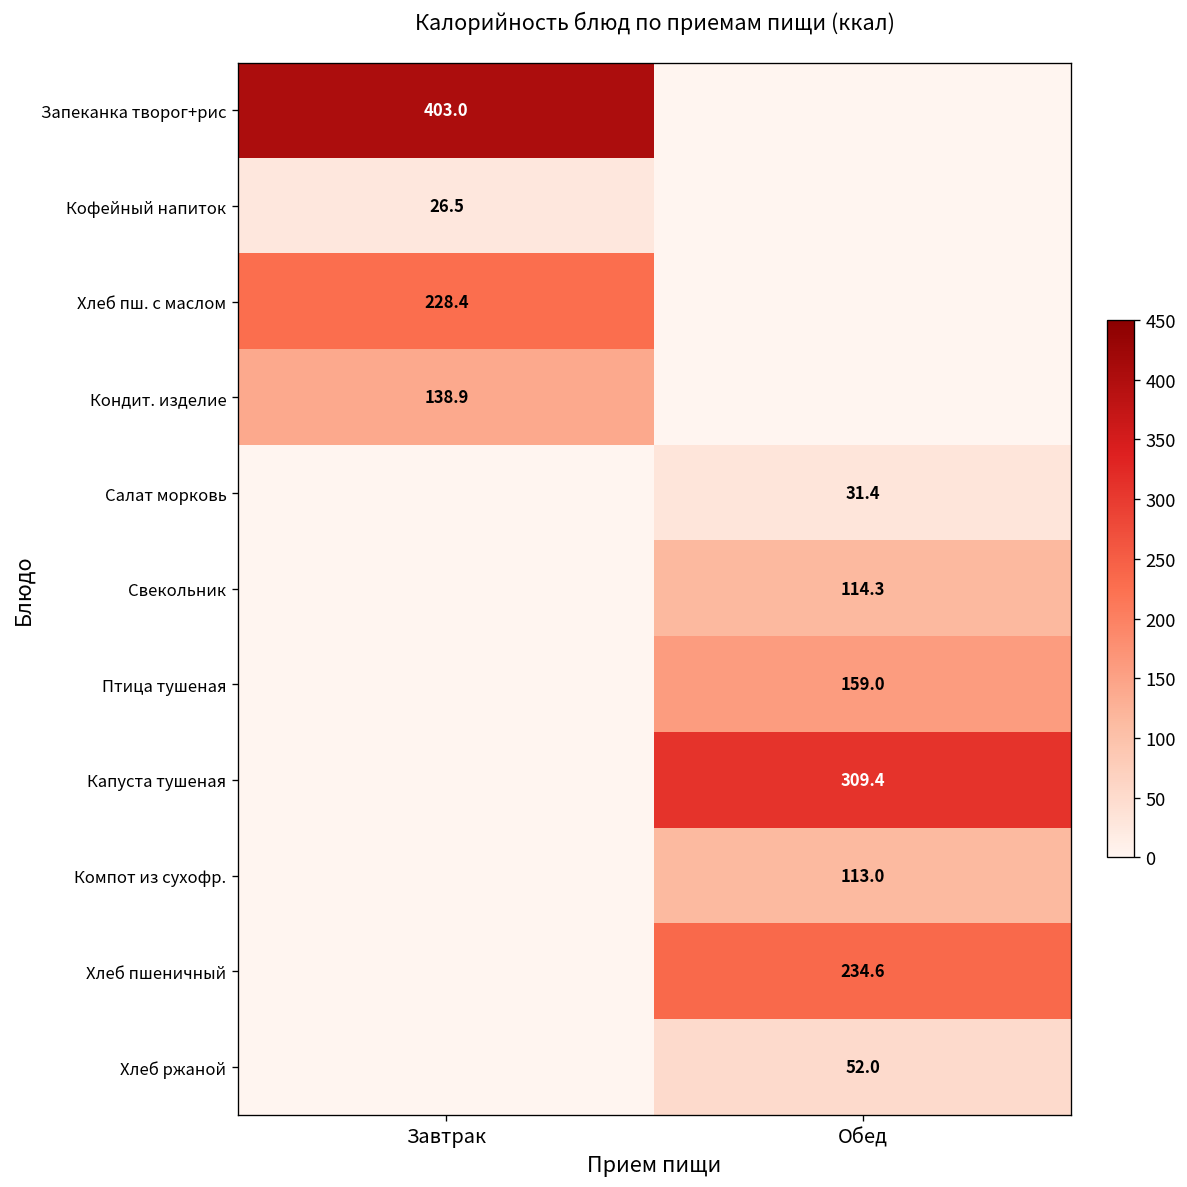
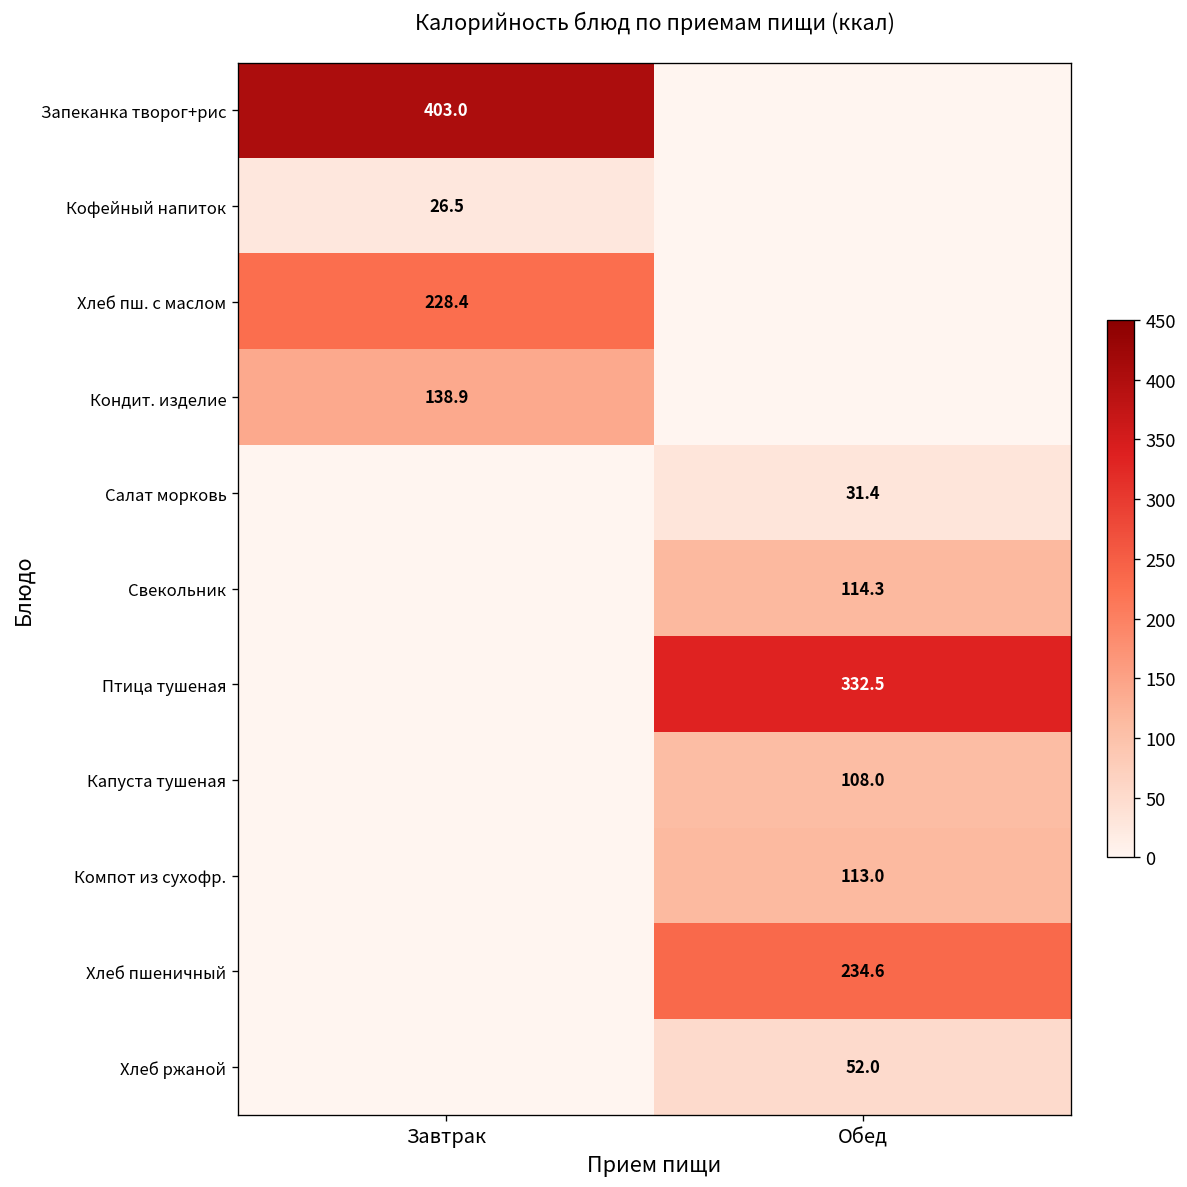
Птица тушеная, Обед: 159.0 -> 332.5
Капуста тушеная, Обед: 309.4 -> 108.0
